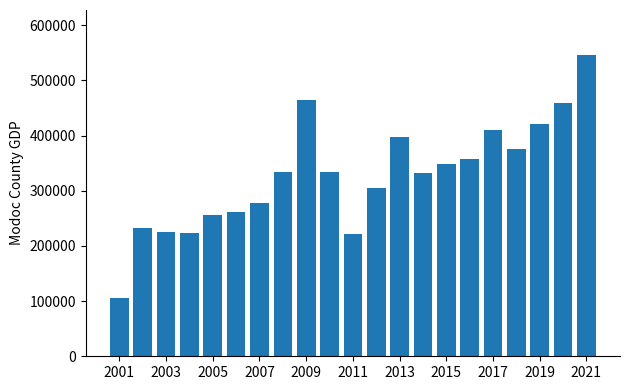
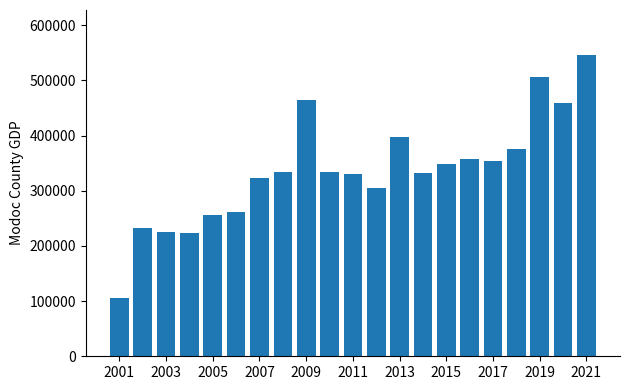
2007: 280000 -> 320000
2011: 220000 -> 330000
2017: 410000 -> 350000
2019: 420000 -> 510000
